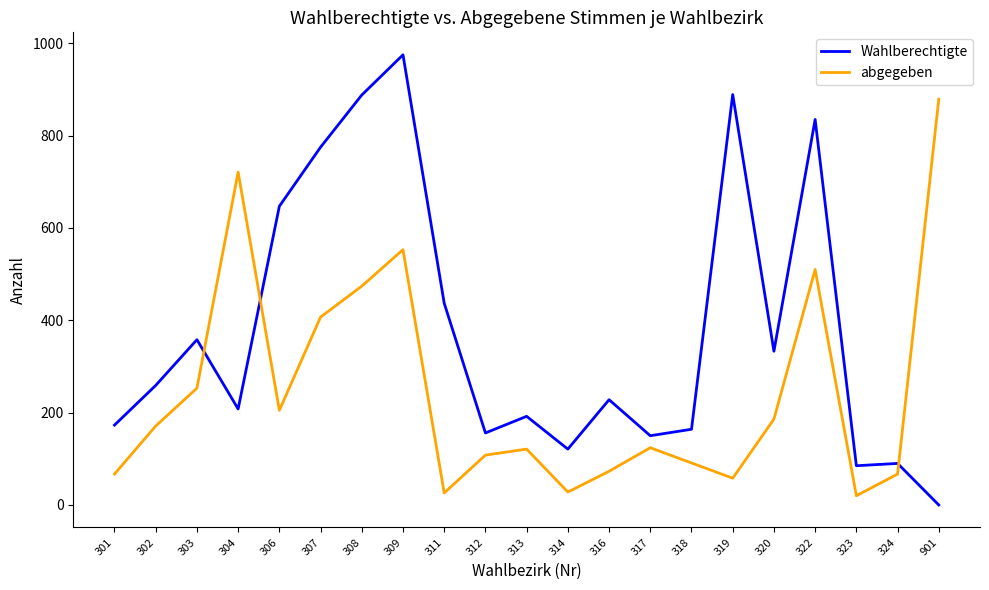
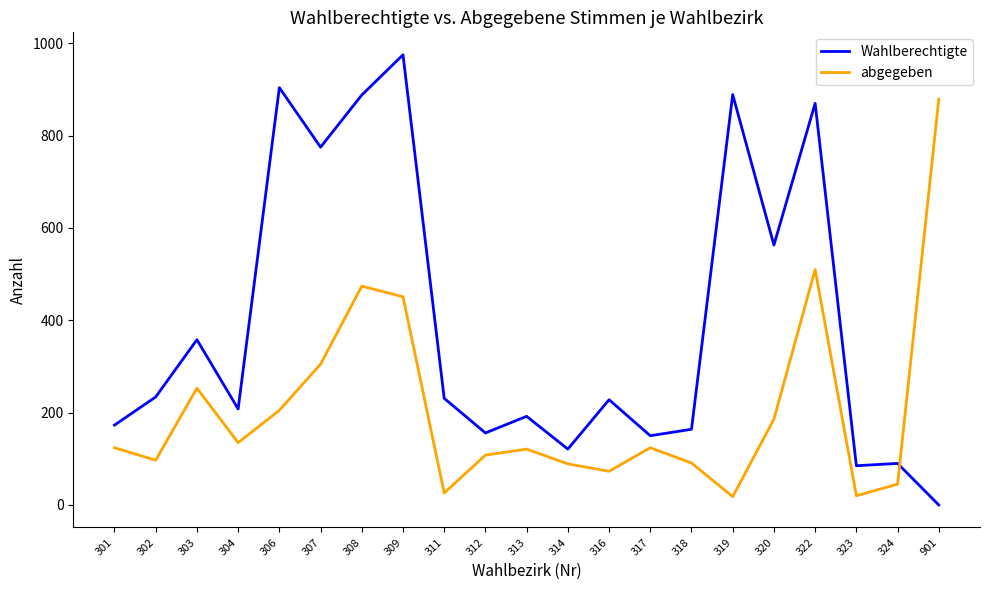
abgegeben, 301: 70 -> 120
Wahlberechtigte, 302: 260 -> 230
abgegeben, 302: 170 -> 100
abgegeben, 304: 720 -> 140
Wahlberechtigte, 306: 650 -> 900
abgegeben, 307: 410 -> 310
abgegeben, 309: 550 -> 450
Wahlberechtigte, 311: 440 -> 230
abgegeben, 314: 30 -> 90
abgegeben, 319: 60 -> 20
Wahlberechtigte, 320: 330 -> 560
Wahlberechtigte, 322: 840 -> 870
abgegeben, 324: 70 -> 50
